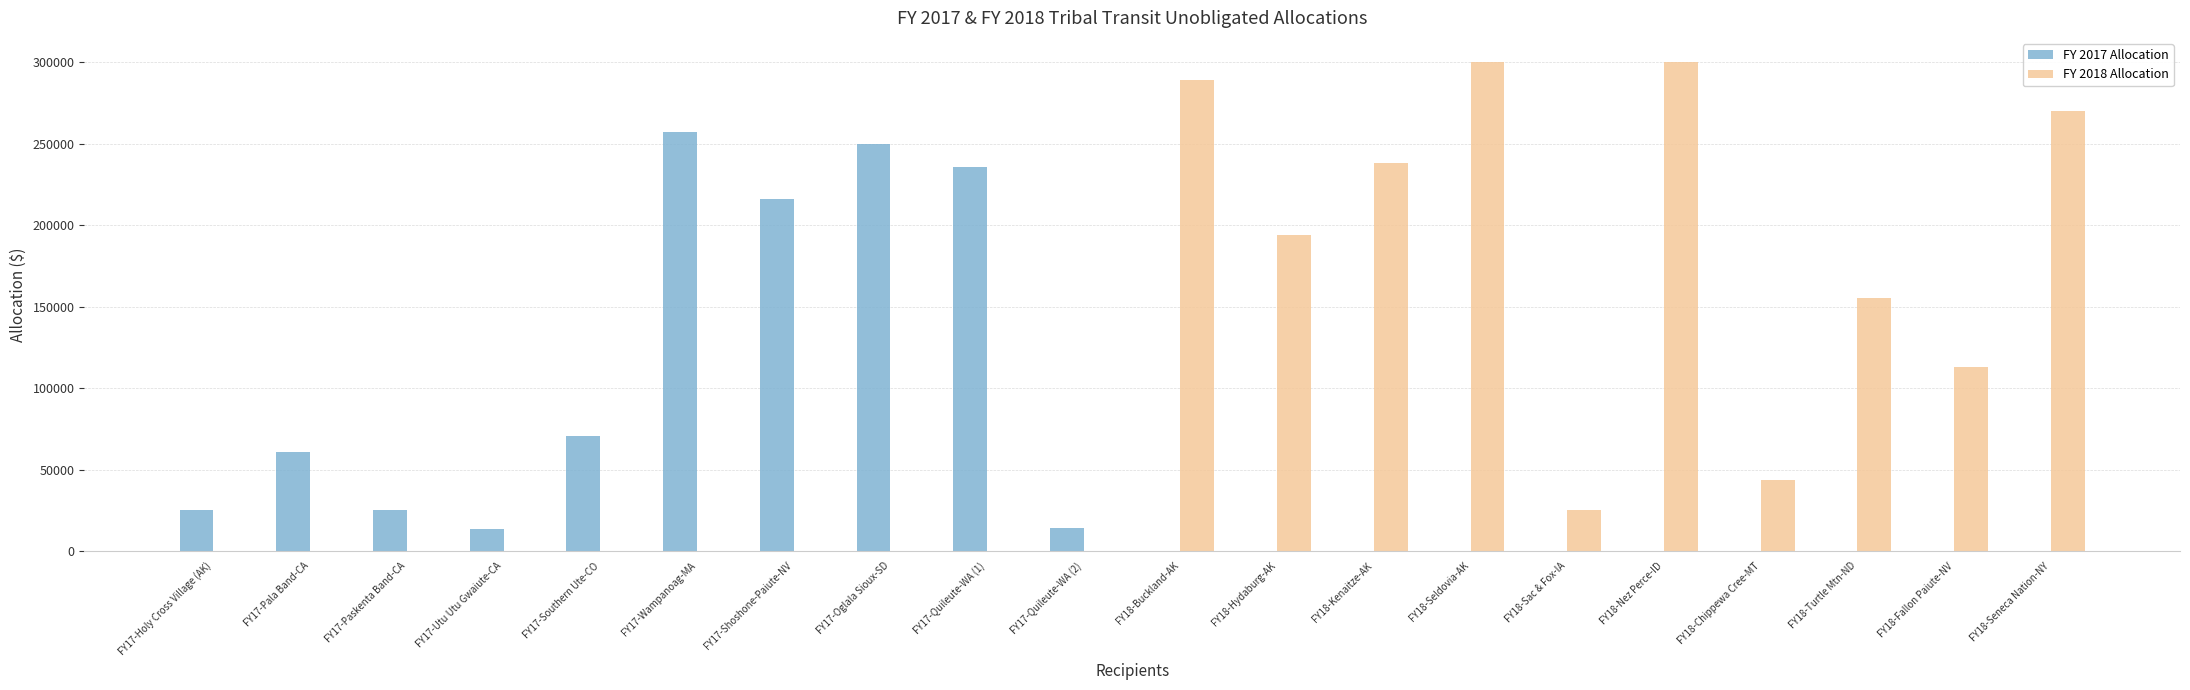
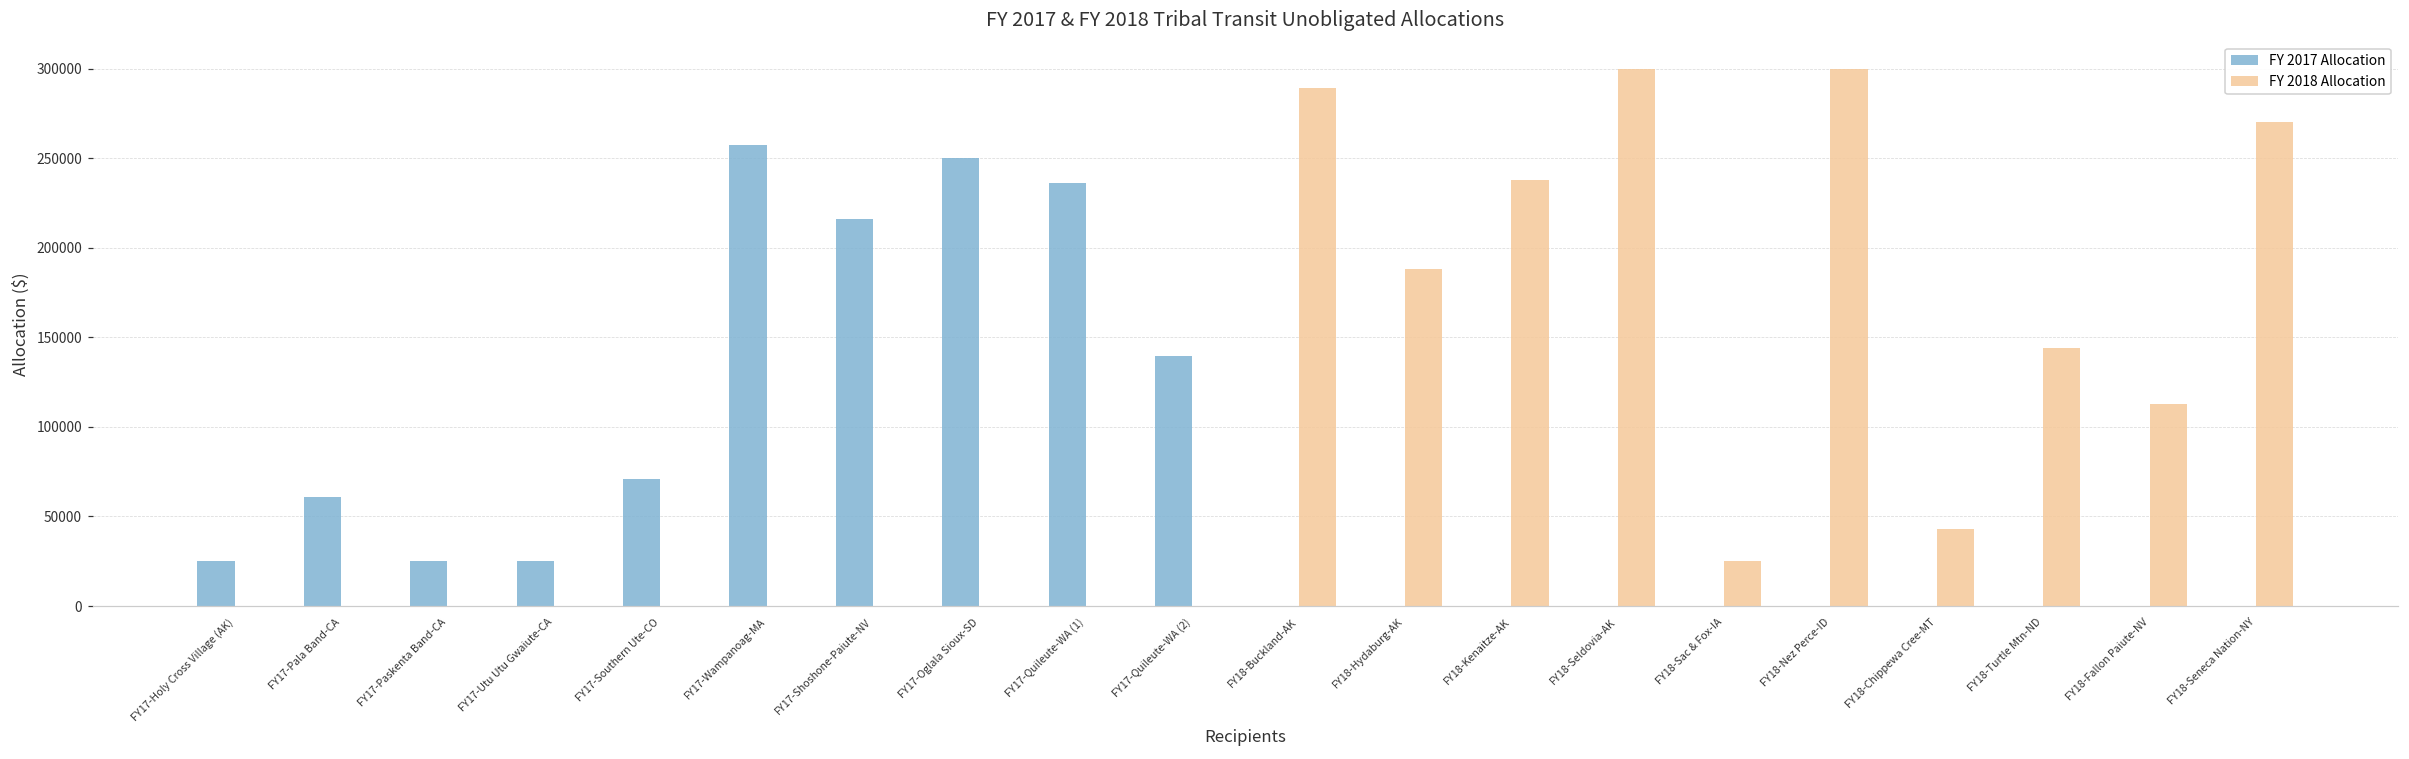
FY 2017 Allocation, FY17-Utu Utu Gwaiute-CA: 13000 -> 25000
FY 2017 Allocation, FY17-Quileute-WA (2): 14000 -> 139000
FY 2018 Allocation, FY18-Hydaburg-AK: 194000 -> 188000
FY 2018 Allocation, FY18-Turtle Mtn-ND: 155000 -> 144000
